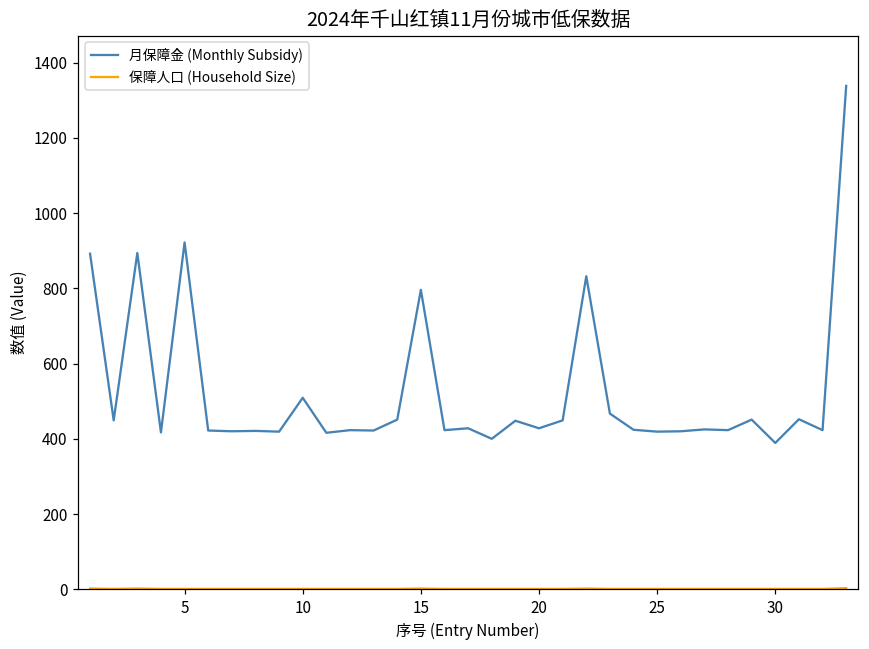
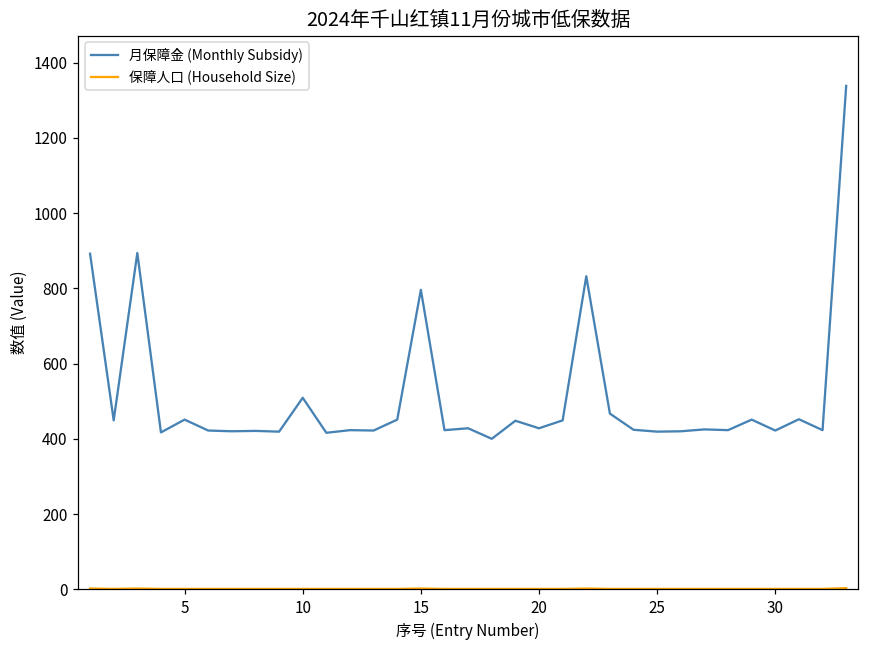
月保障金 (Monthly Subsidy), 5: 920 -> 450
月保障金 (Monthly Subsidy), 30: 390 -> 420
